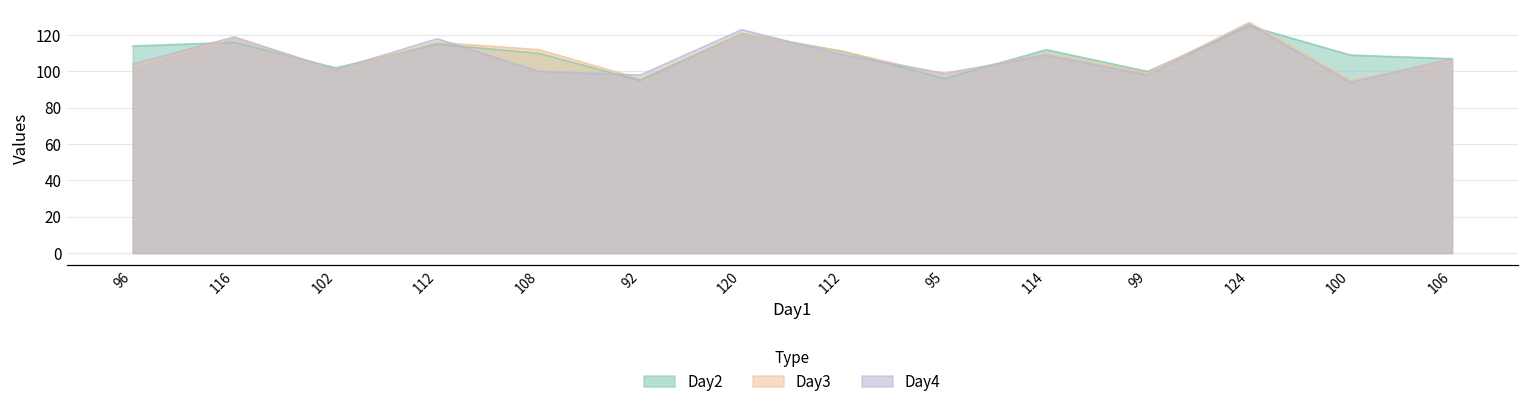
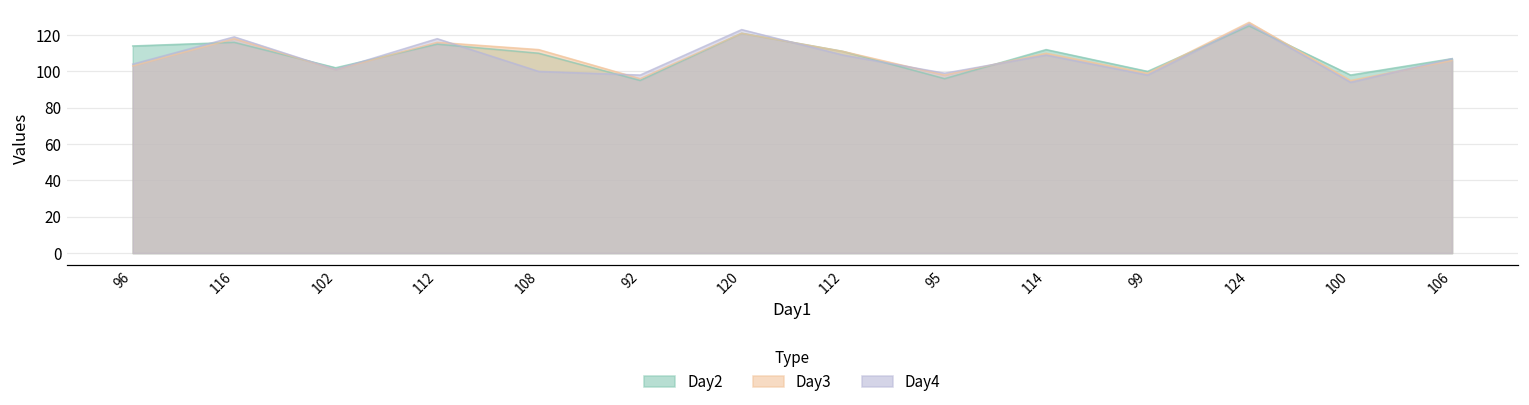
Day2, 100: 109 -> 98
